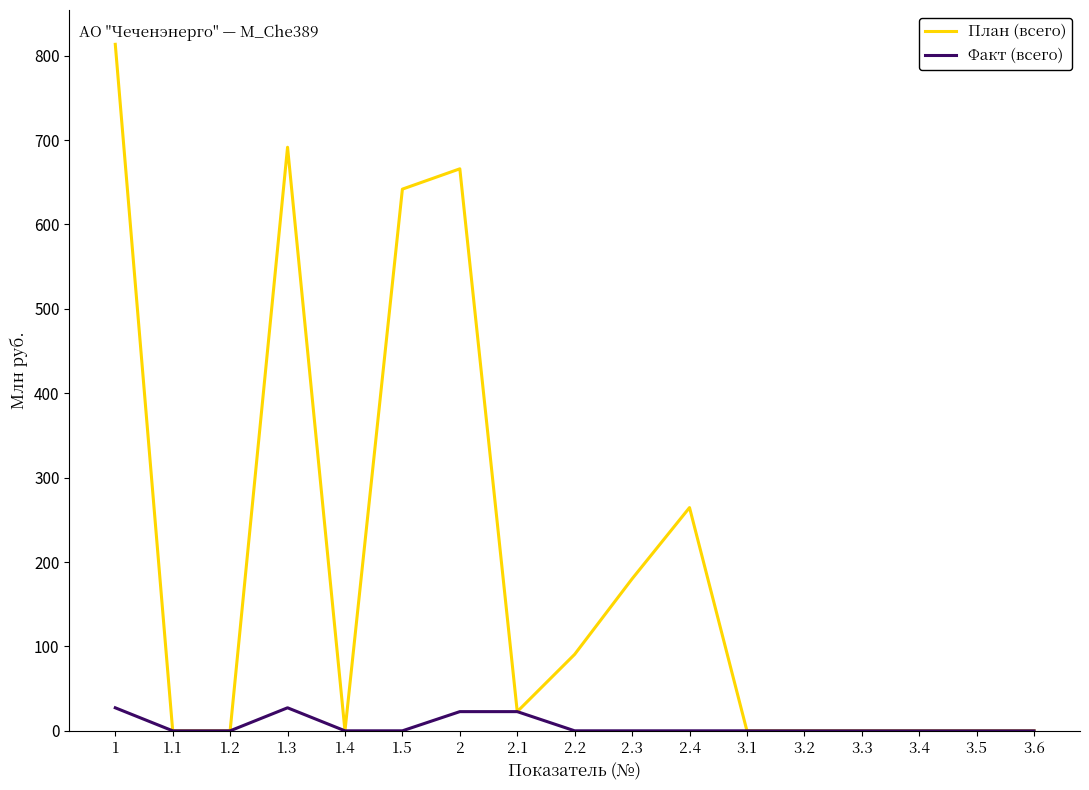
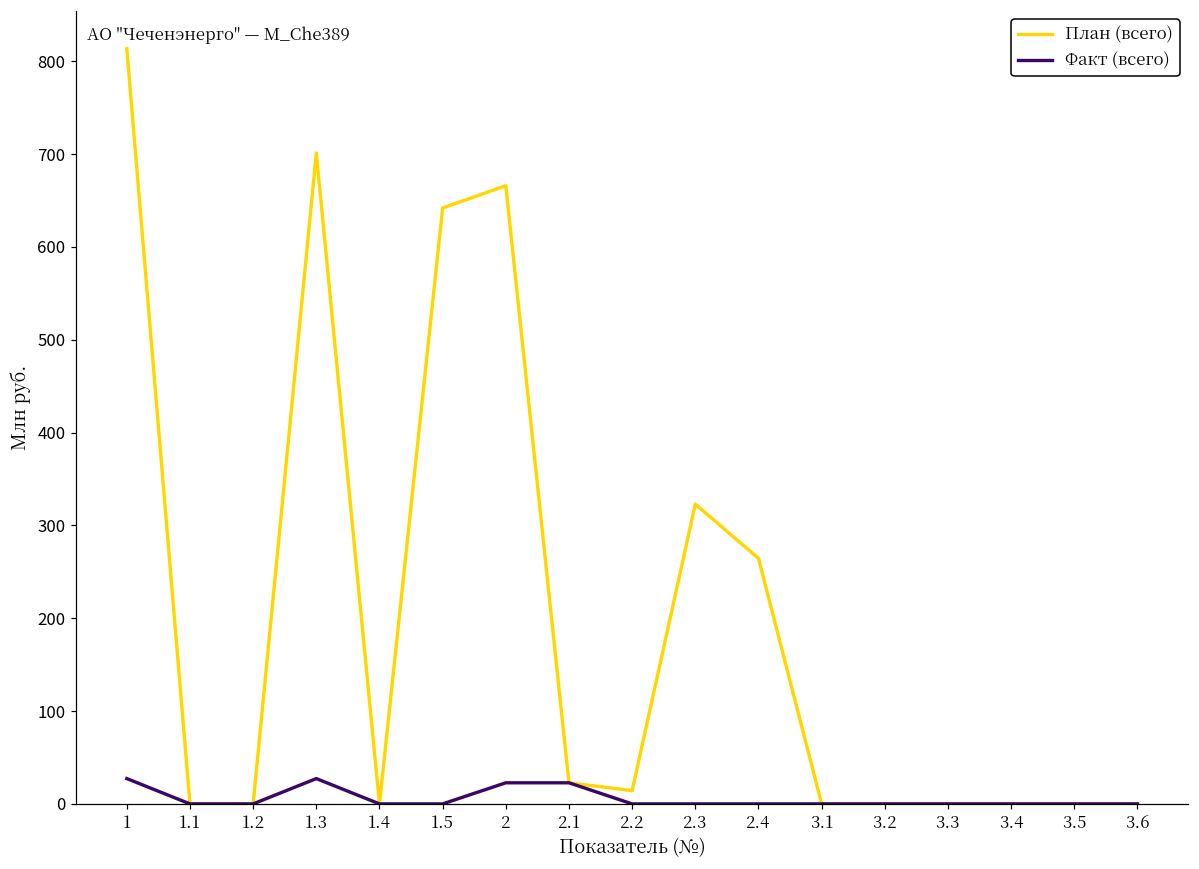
План (всего), 1.3: 690 -> 700
План (всего), 2.2: 90 -> 10
План (всего), 2.3: 180 -> 320
